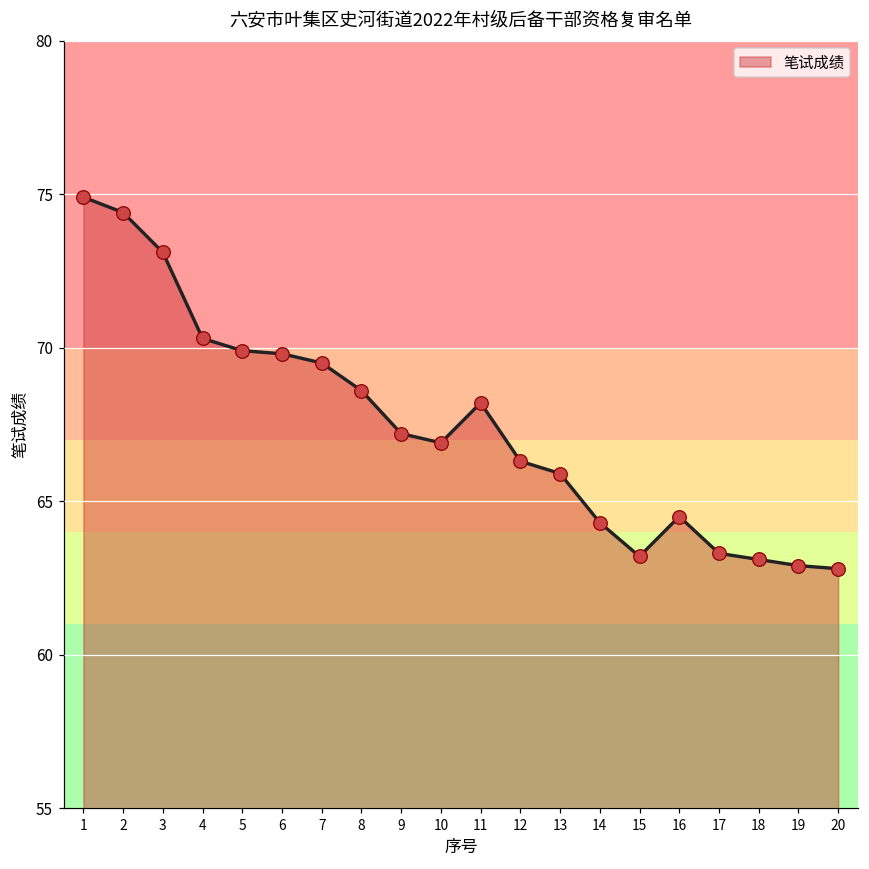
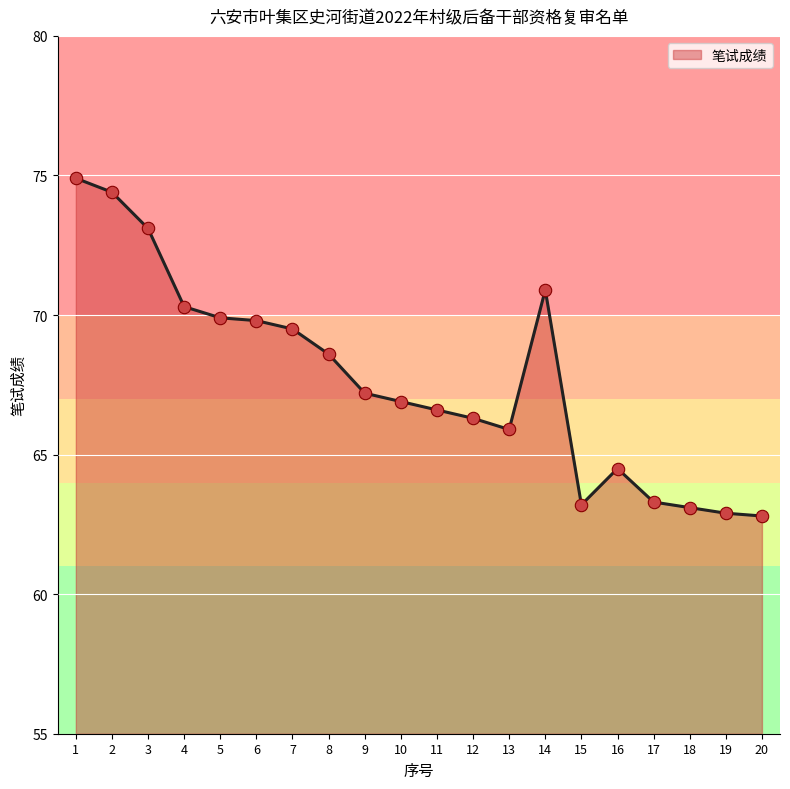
11: 68.2 -> 66.6
14: 64.3 -> 70.9
